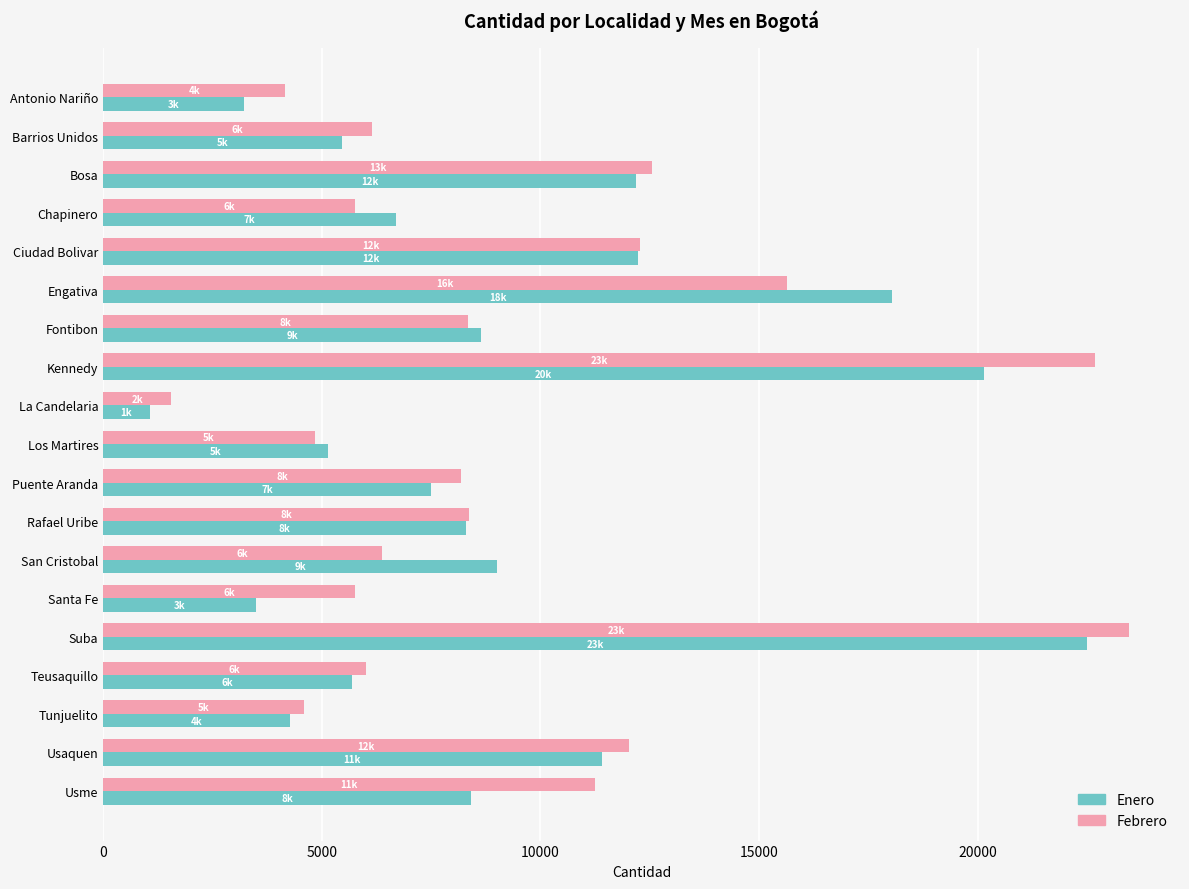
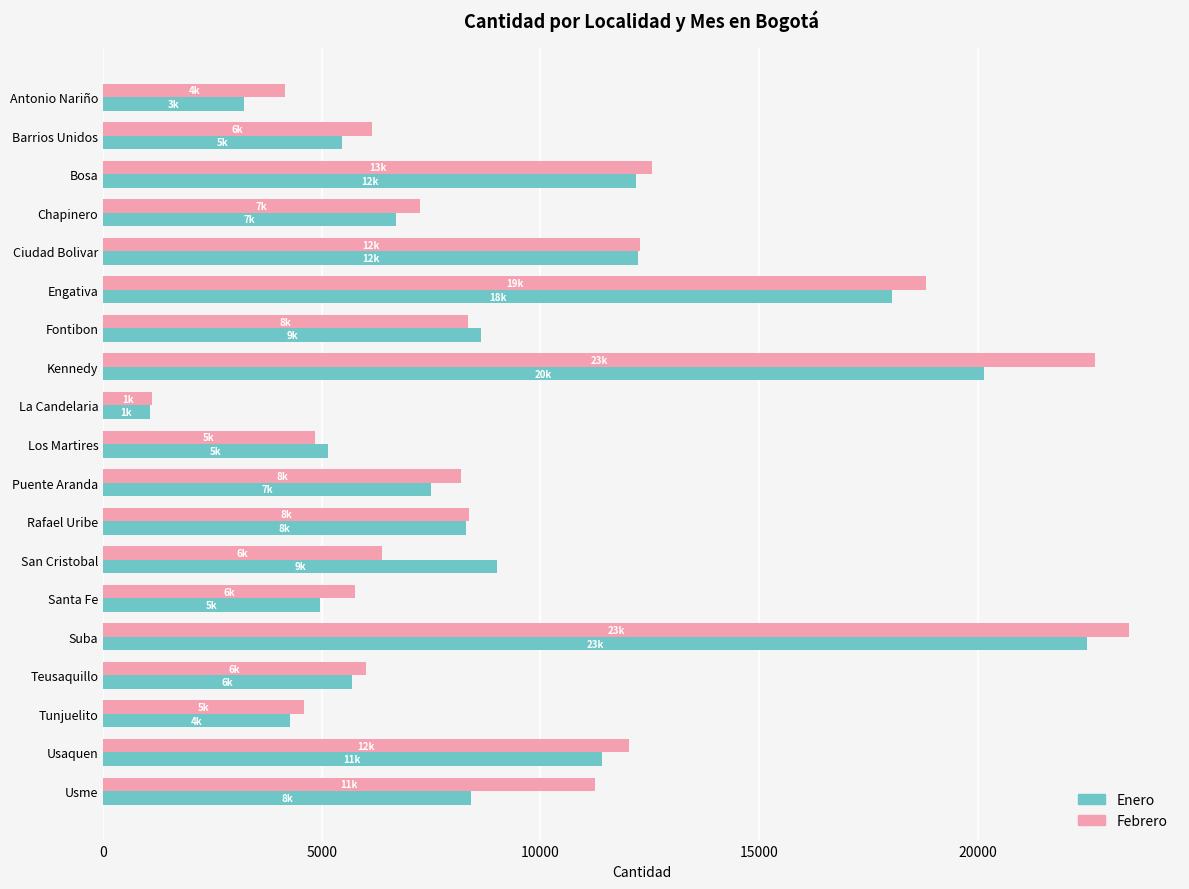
Febrero, Chapinero: 6k -> 7k
Febrero, Engativa: 16k -> 19k
Febrero, La Candelaria: 2k -> 1k
Enero, Santa Fe: 3k -> 5k
